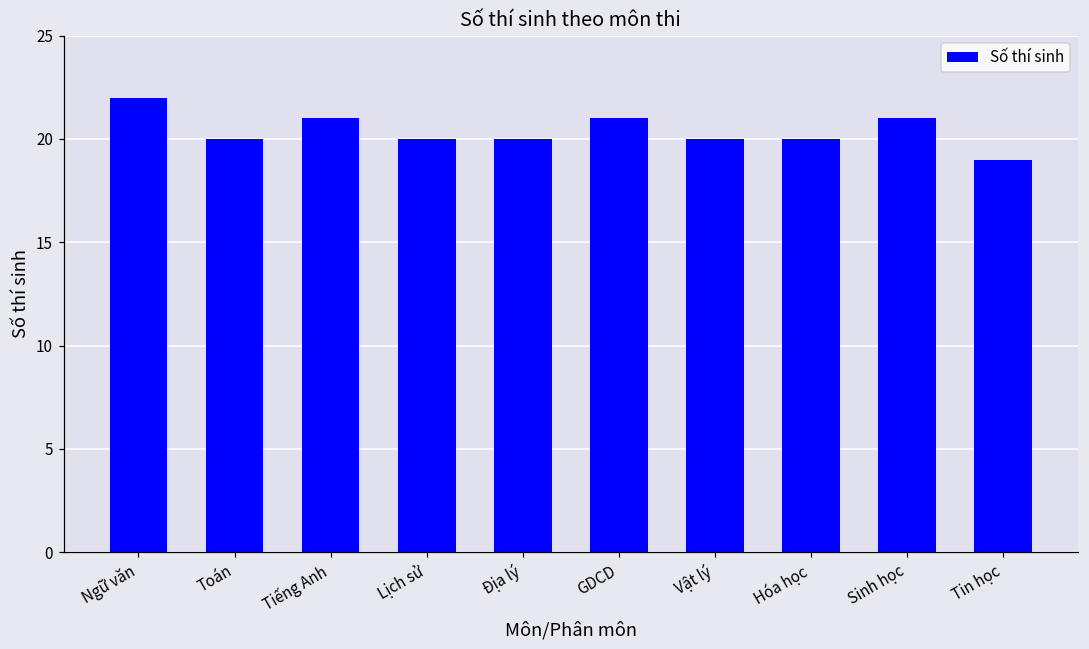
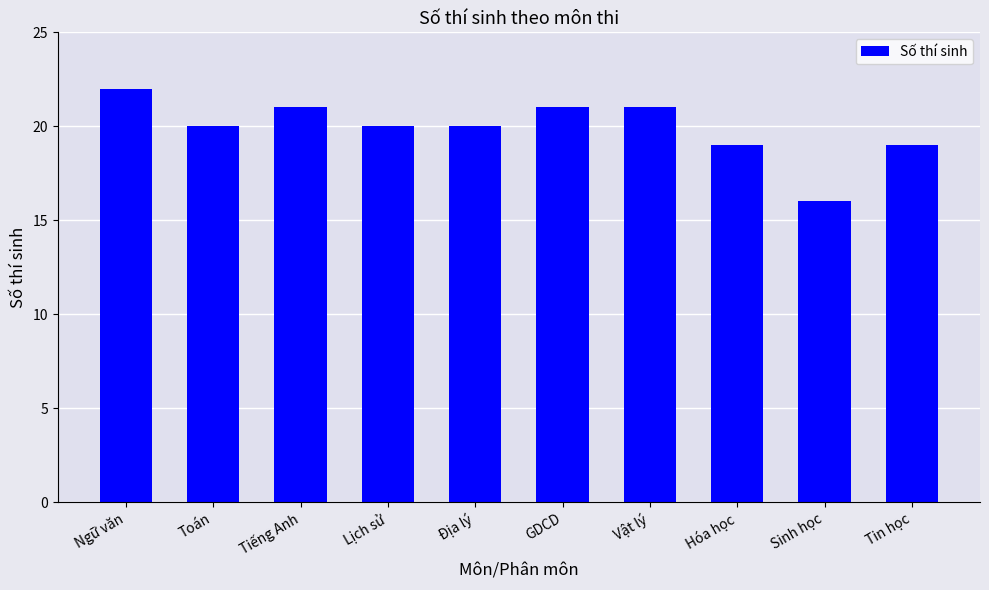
Vật lý: 20 -> 21
Hóa học: 20 -> 19
Sinh học: 21 -> 16
